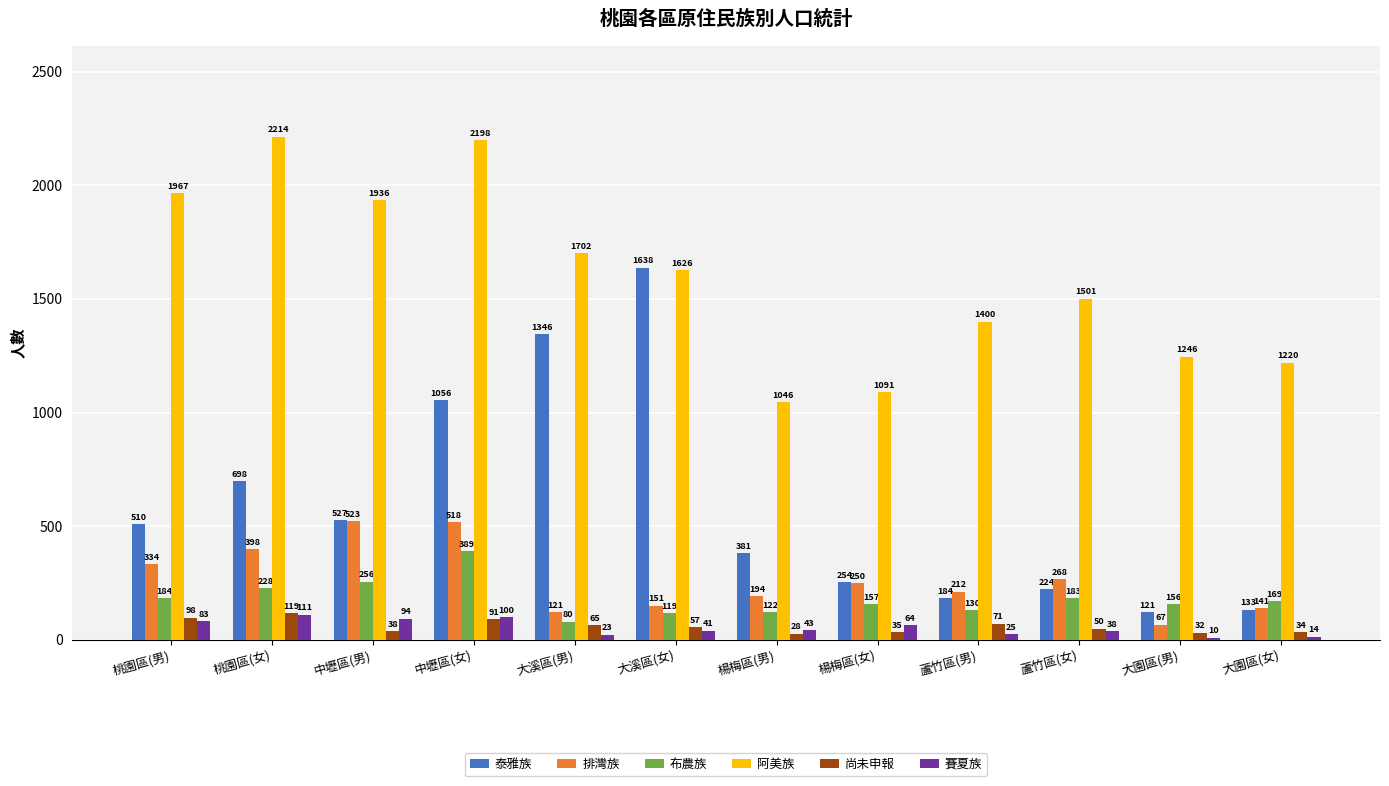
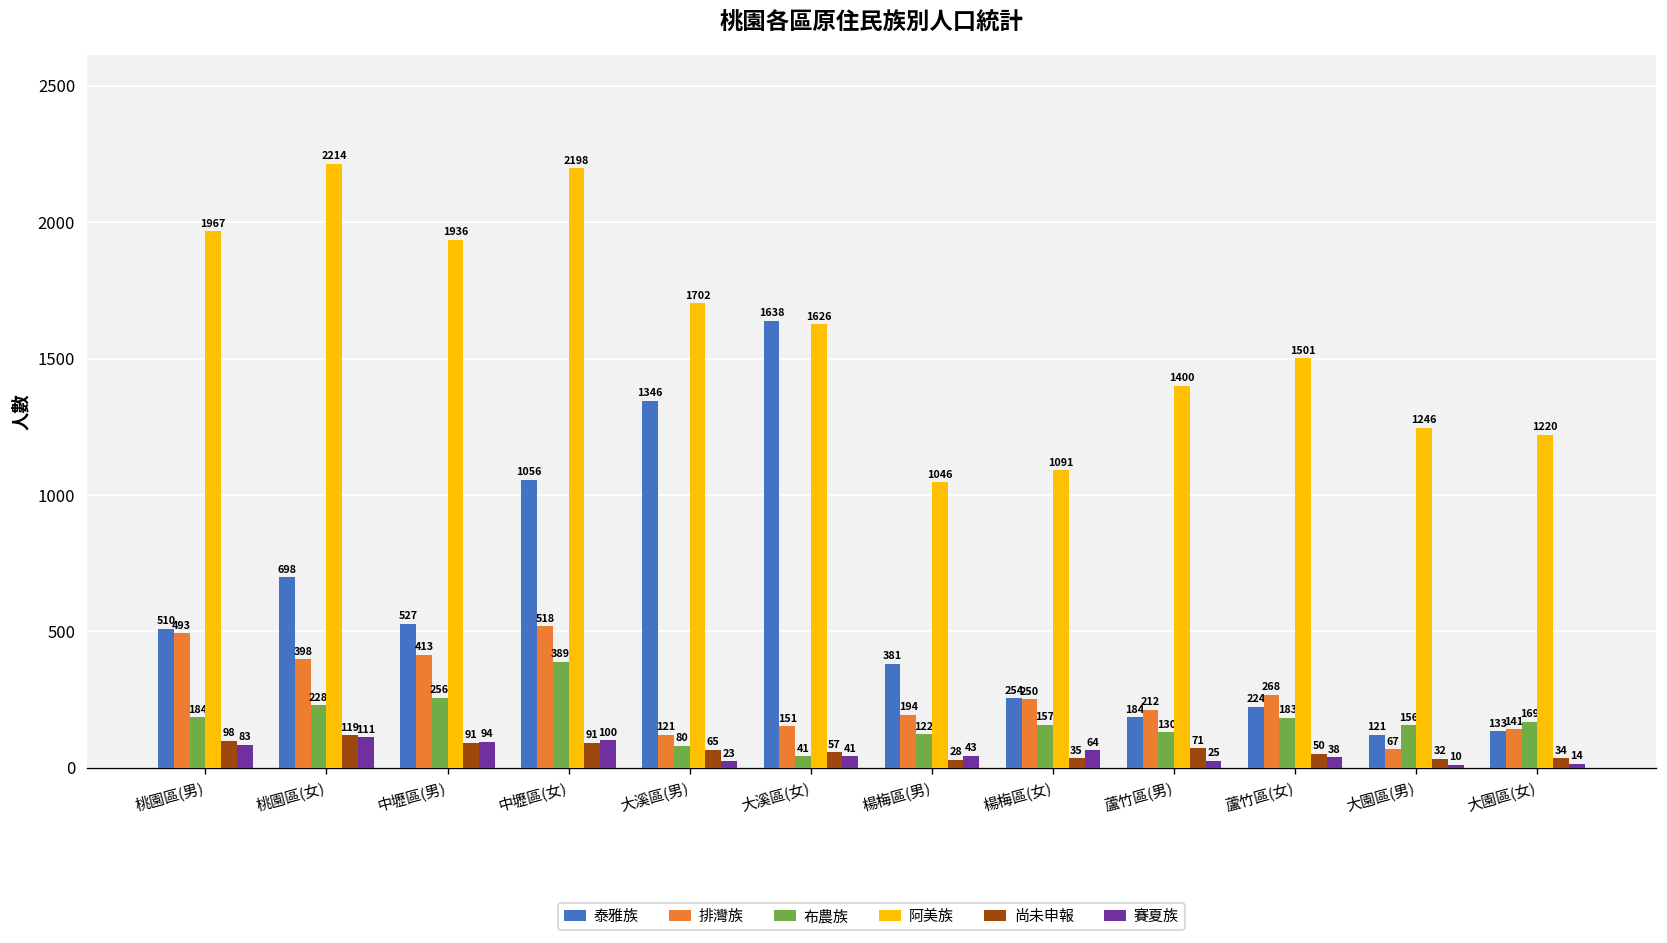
排灣族, 桃園區(男): 334 -> 493
排灣族, 中壢區(男): 523 -> 413
尚未申報, 中壢區(男): 38 -> 91
布農族, 大溪區(女): 119 -> 41
